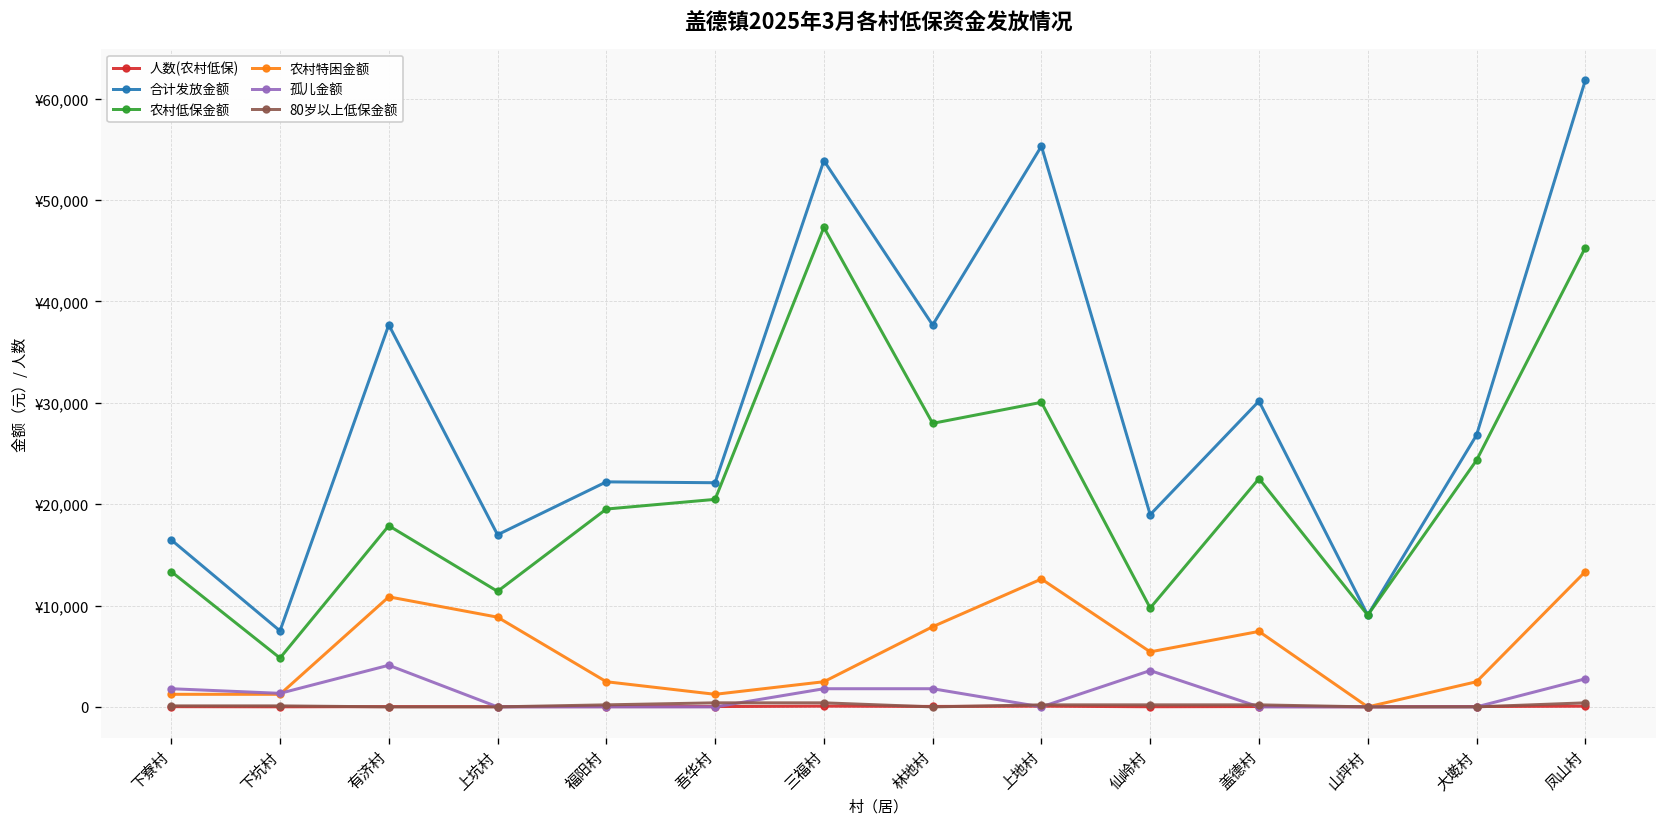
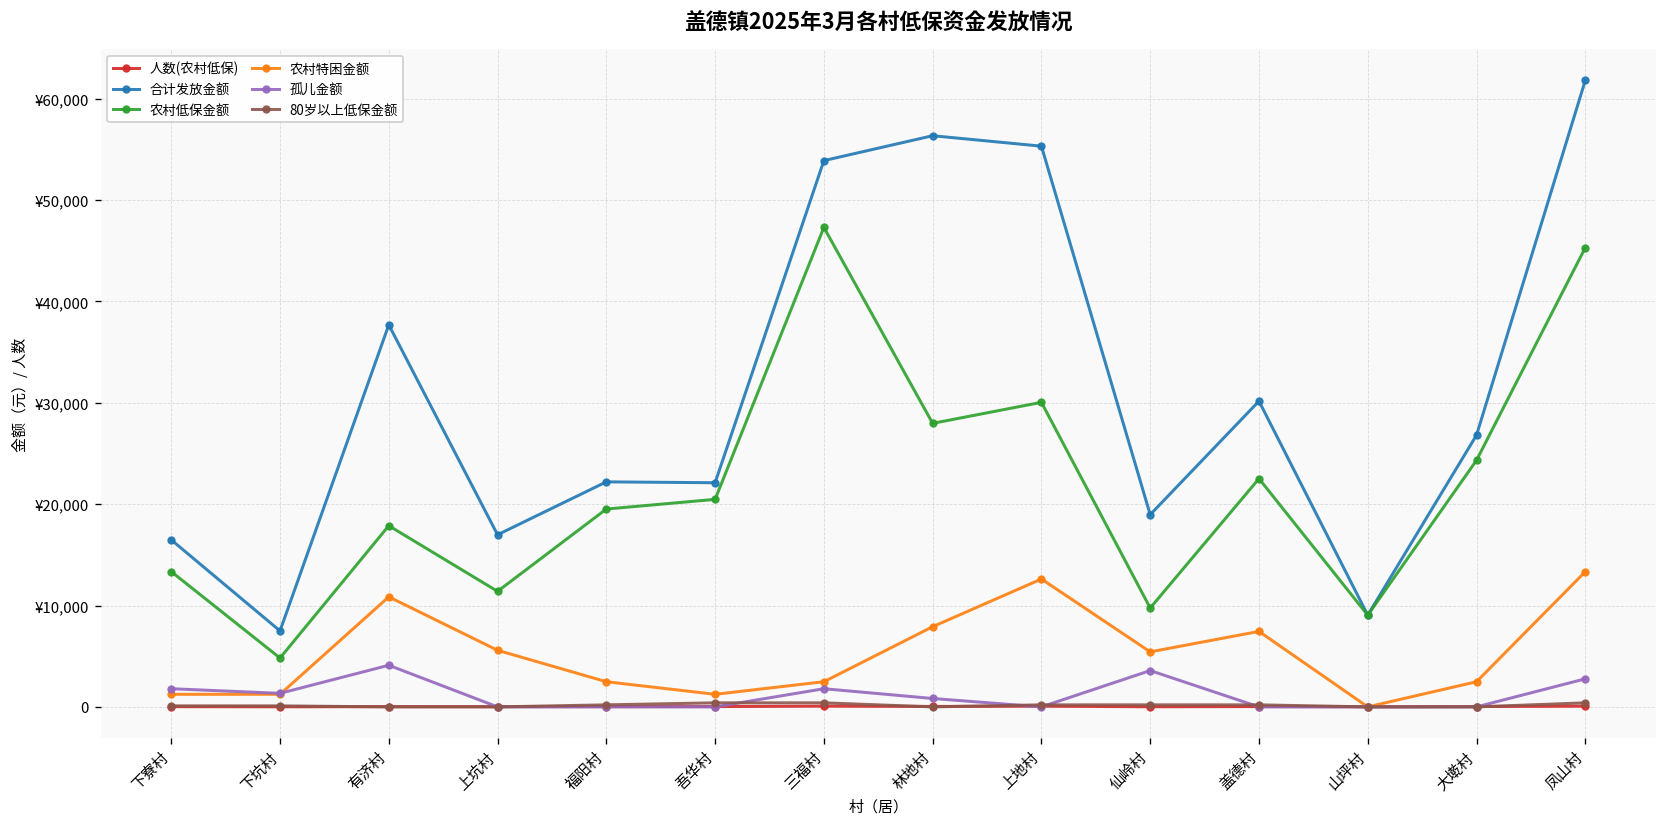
农村特困金额, 上坑村: ¥9,000 -> ¥6,000
合计发放金额, 林地村: ¥38,000 -> ¥56,000
孤儿金额, 林地村: ¥2,000 -> ¥1,000
